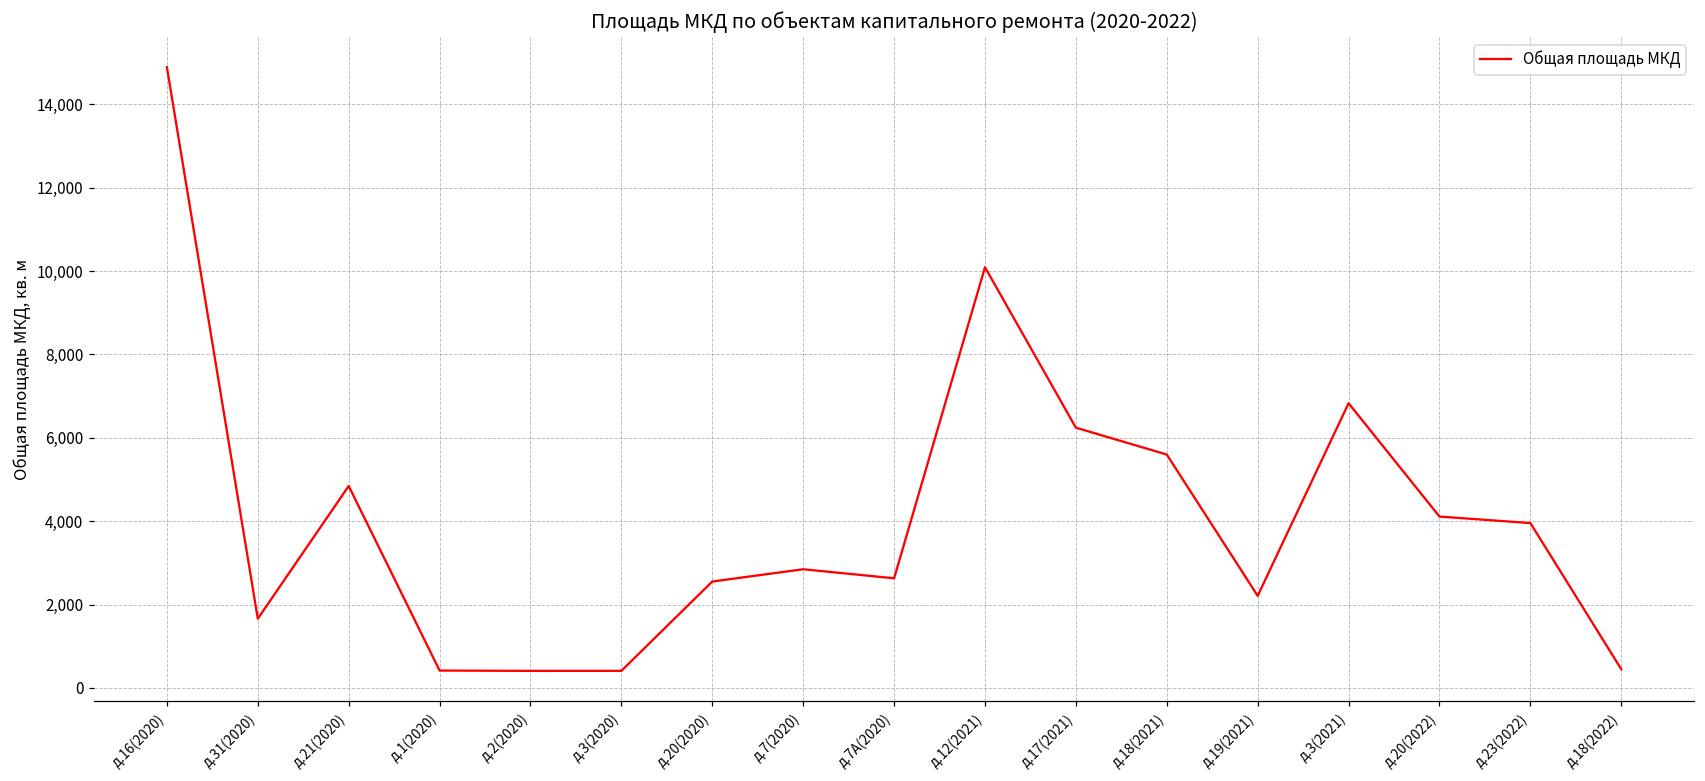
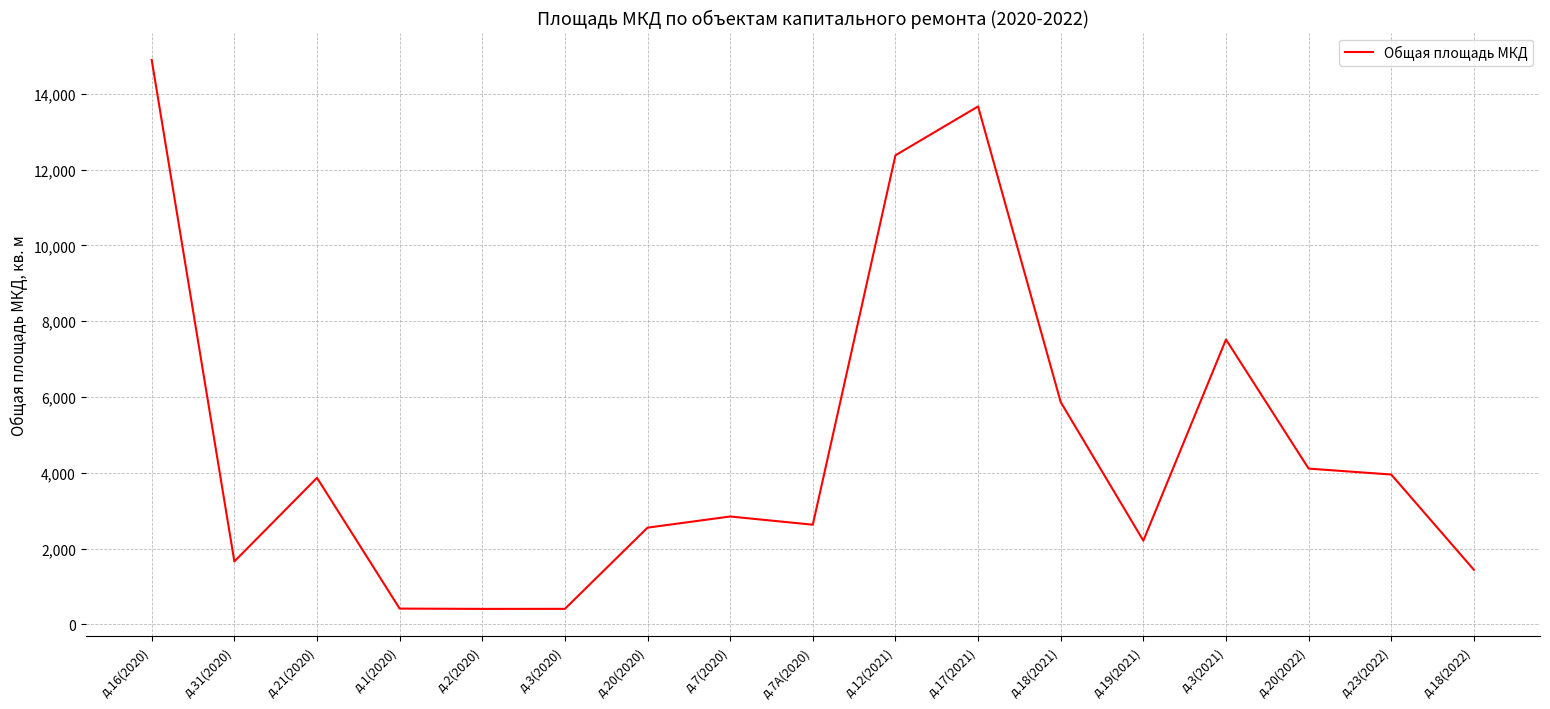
д.21(2020): 4,800 -> 3,900
д.12(2021): 10,100 -> 12,400
д.17(2021): 6,200 -> 13,700
д.18(2021): 5,600 -> 5,900
д.3(2021): 6,800 -> 7,500
д.18(2022): 400 -> 1,400
